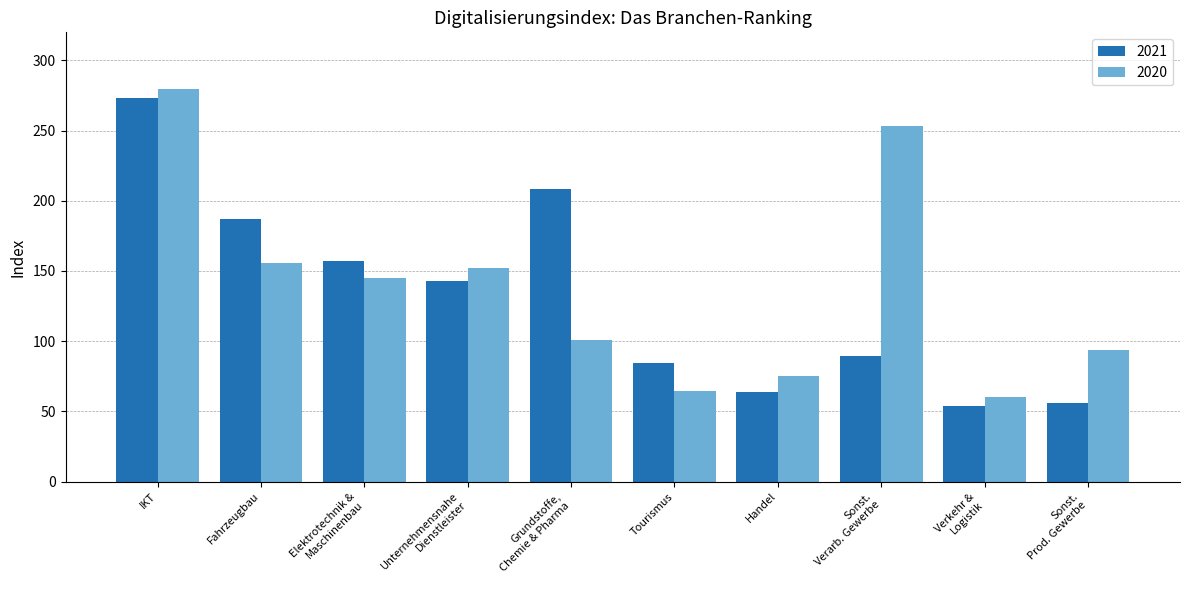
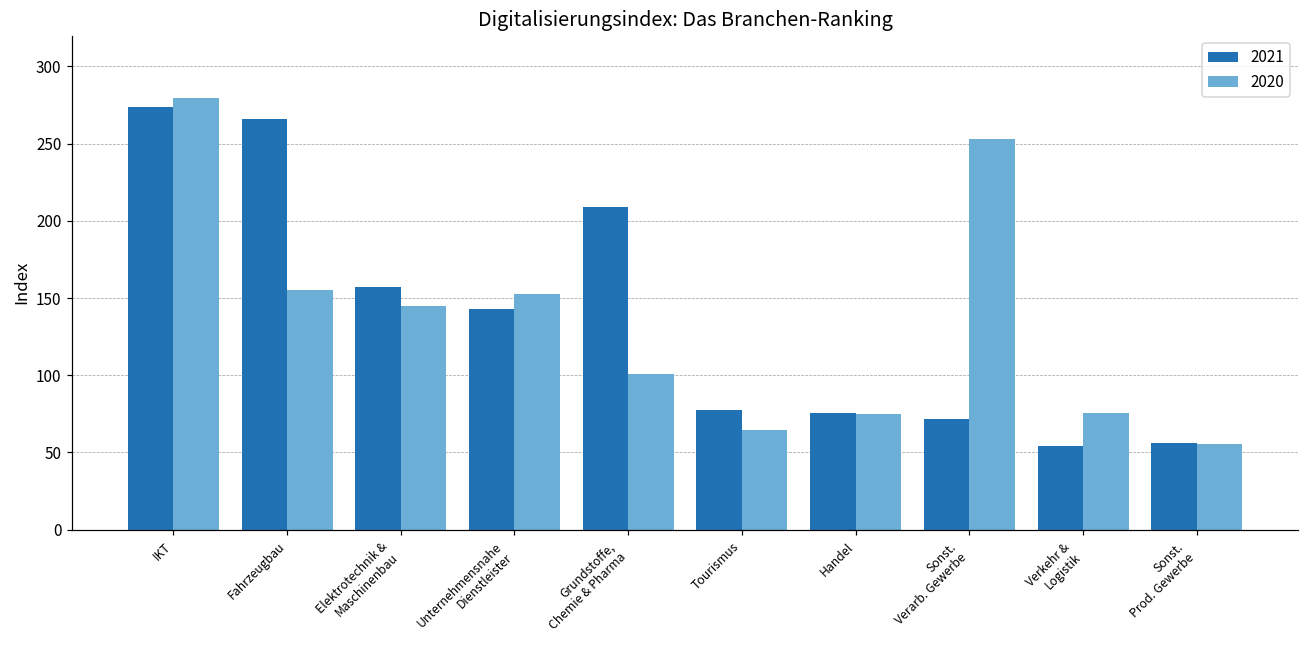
2021, Fahrzeugbau: 187 -> 266
2021, Tourismus: 84 -> 78
2021, Handel: 64 -> 75
2021, Sonst. Verarb. Gewerbe: 90 -> 72
2020, Verkehr & Logistik: 60 -> 75
2020, Sonst. Prod. Gewerbe: 94 -> 56
